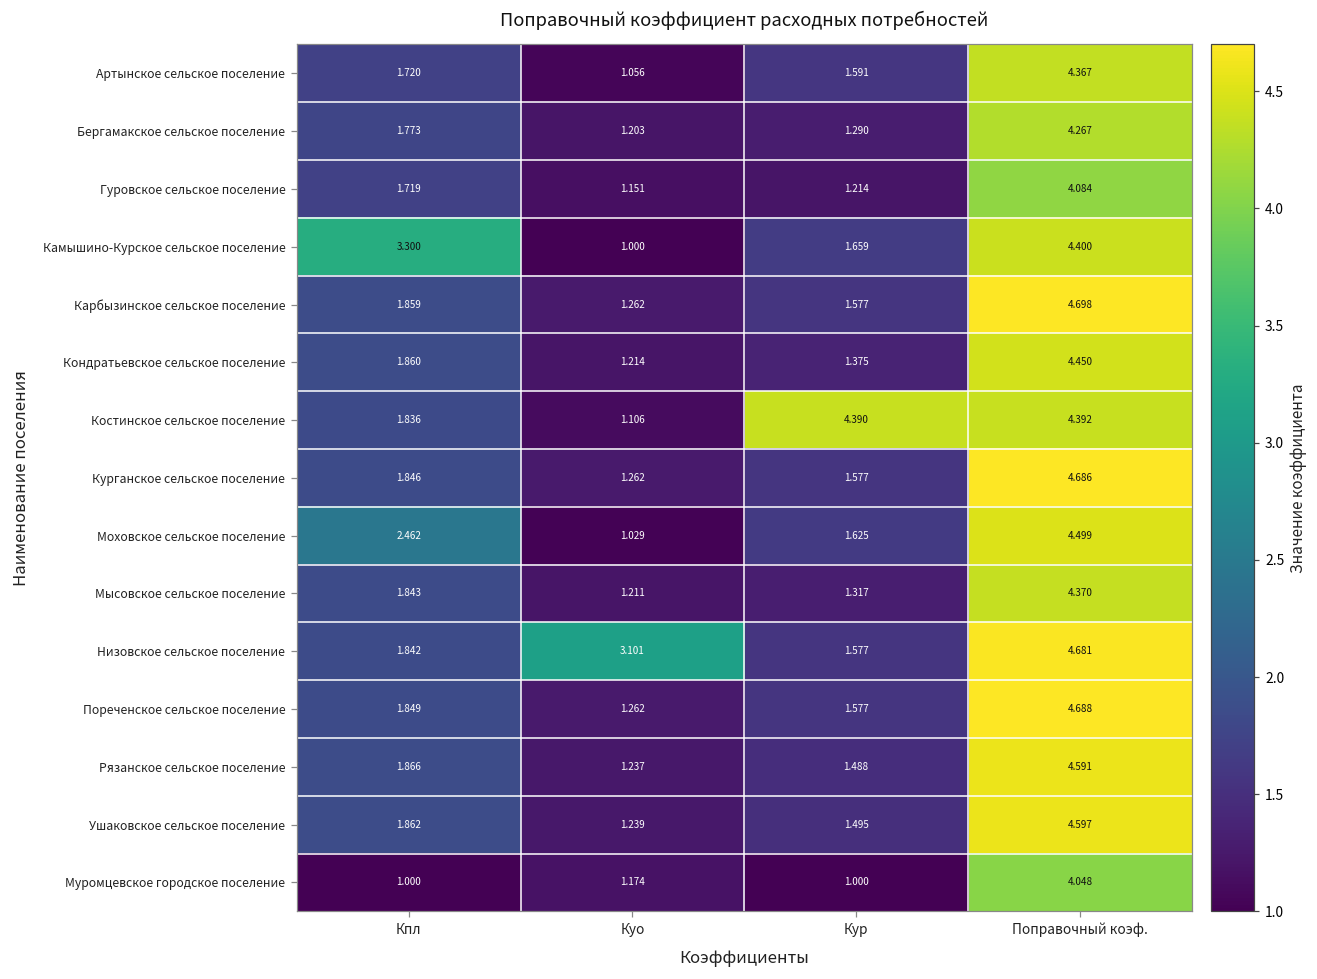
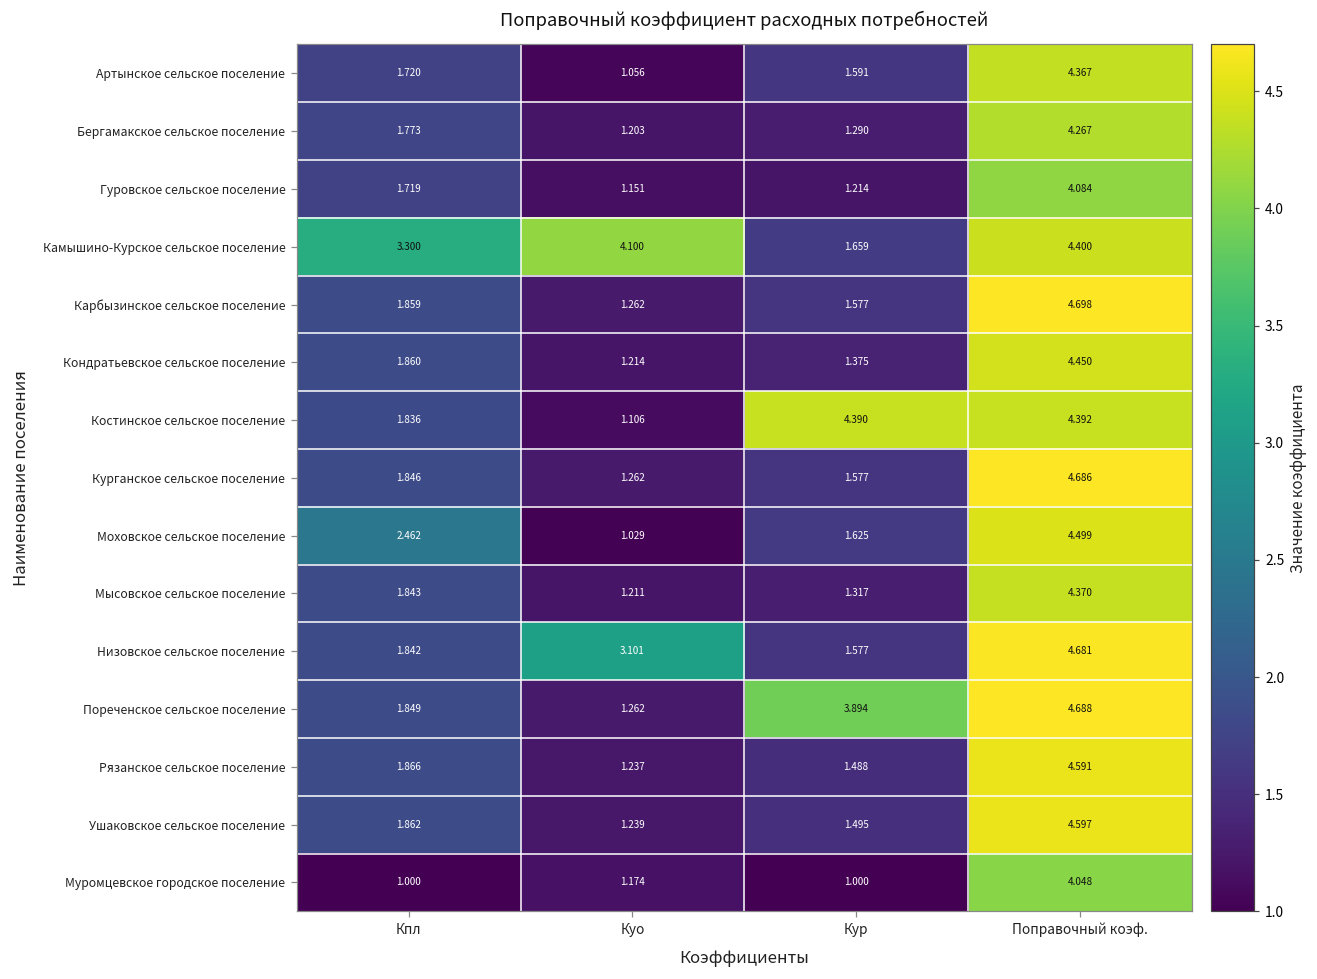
Камышино-Курское сельское поселение, Куо: 1.000 -> 4.100
Пореченское сельское поселение, Кур: 1.577 -> 3.894
